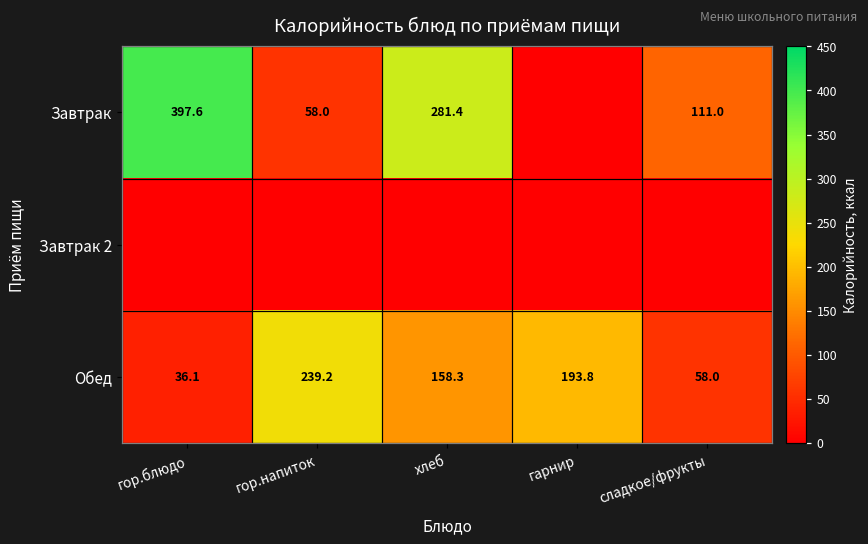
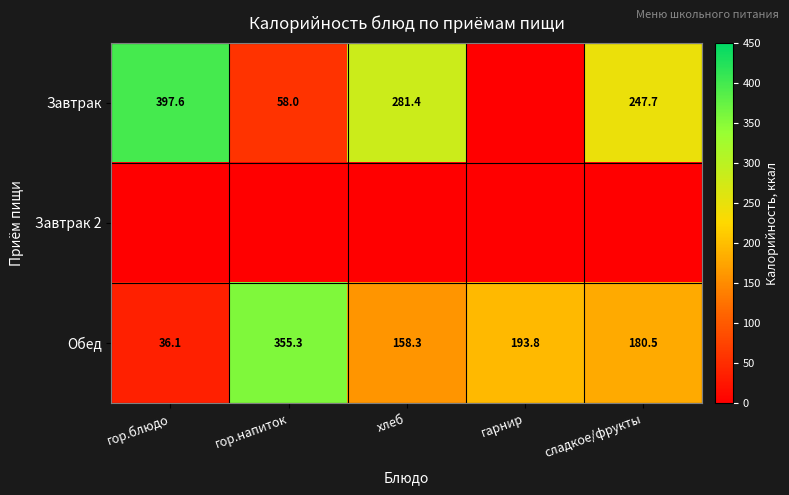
Завтрак, сладкое/фрукты: 111.0 -> 247.7
Обед, гор.напиток: 239.2 -> 355.3
Обед, сладкое/фрукты: 58.0 -> 180.5
